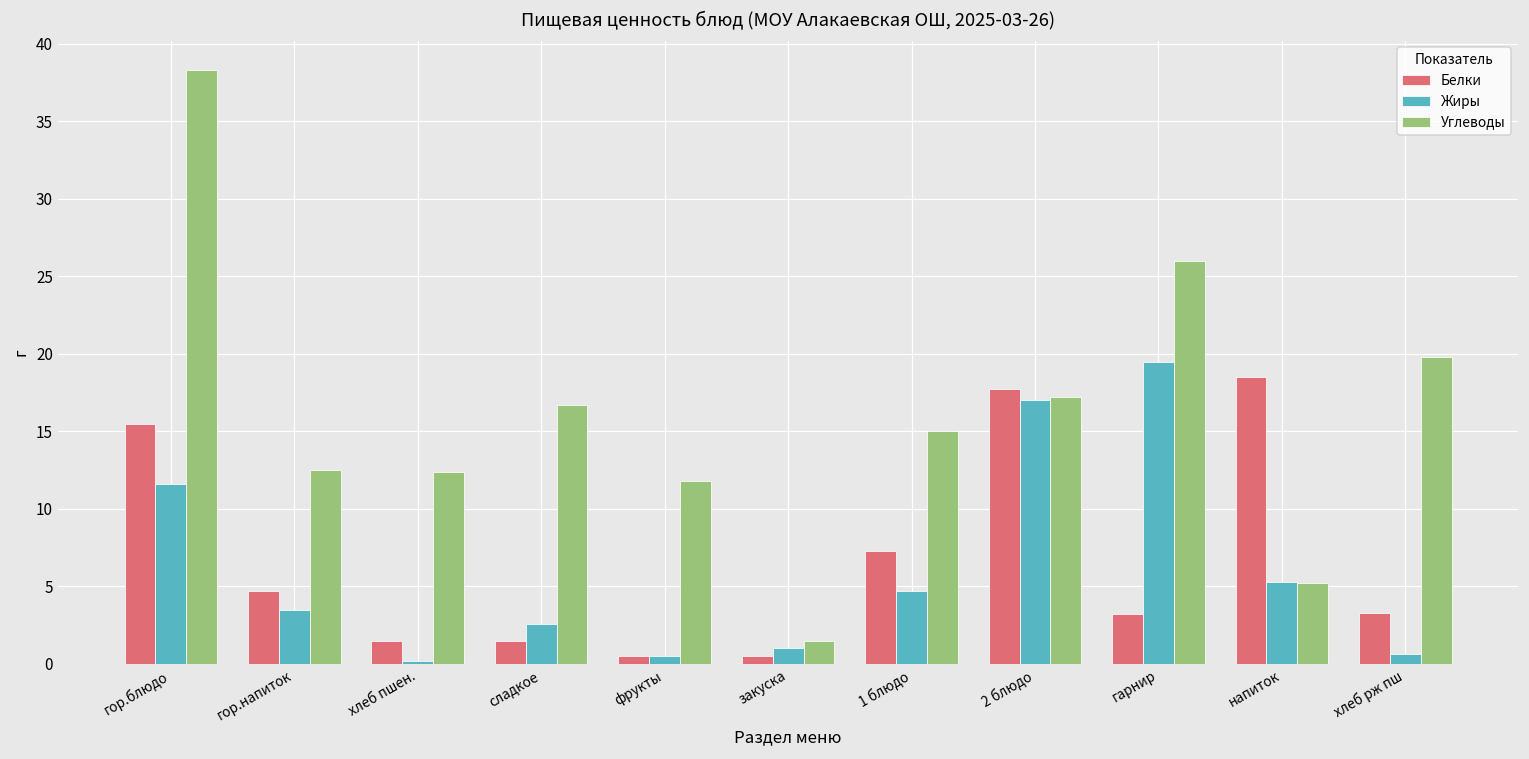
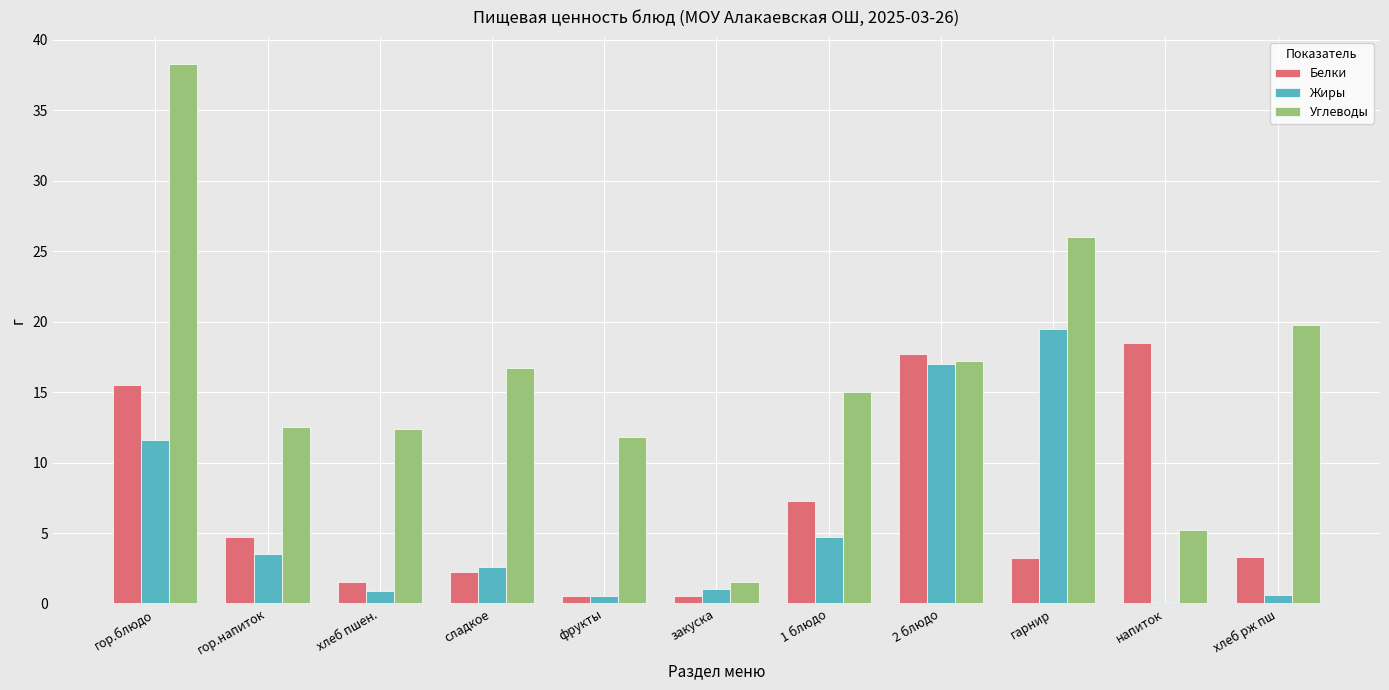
Жиры, хлеб пшен.: 0.2 -> 0.9
Белки, сладкое: 1.5 -> 2.2
Жиры, напиток: 5.3 -> 0.1
